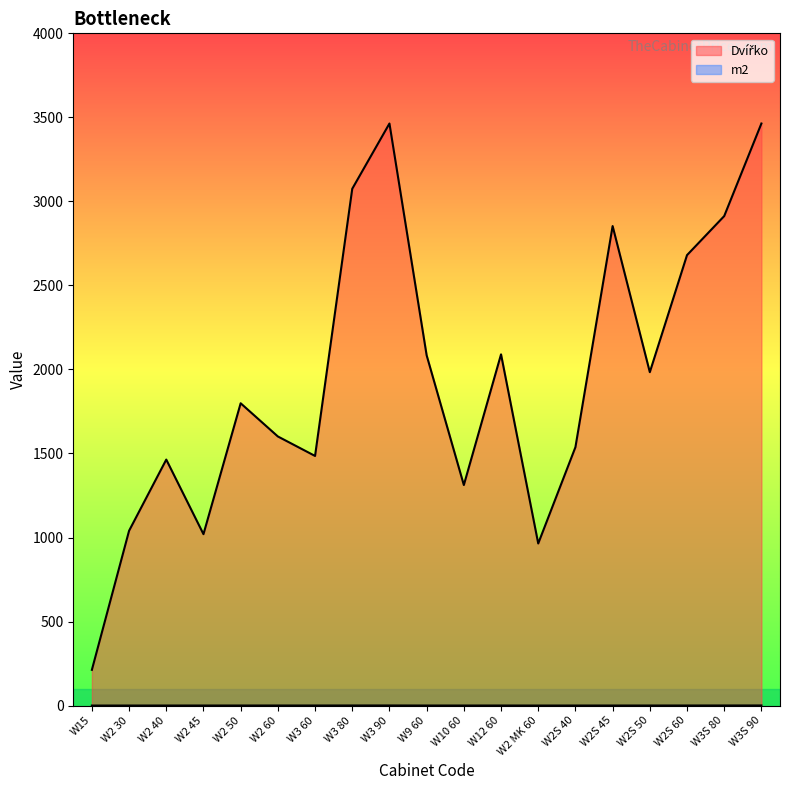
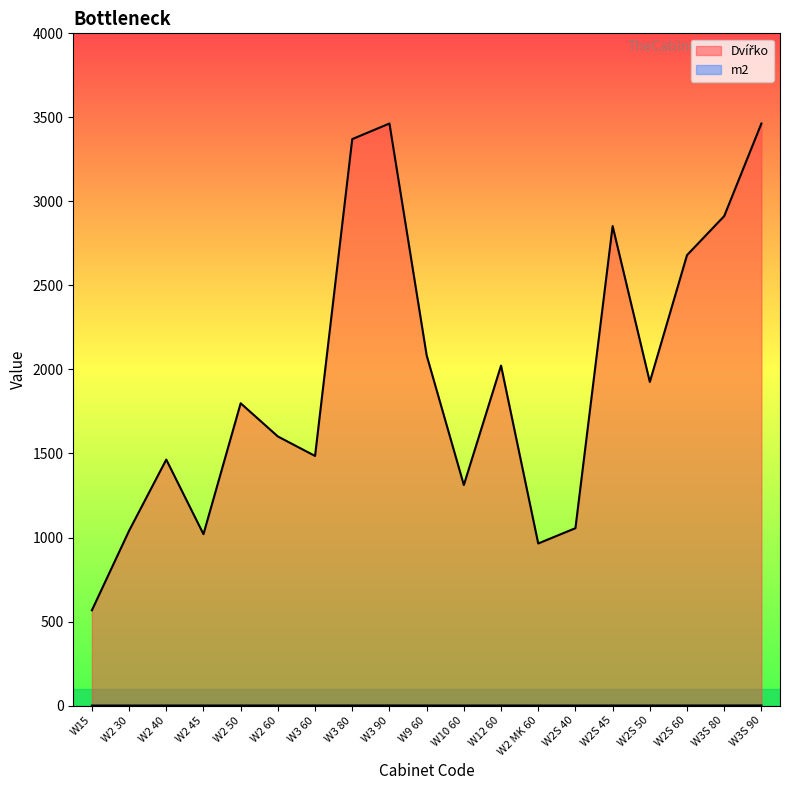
Dvířko, W15: 210 -> 570
Dvířko, W3 80: 3080 -> 3370
Dvířko, W12 60: 2090 -> 2020
Dvířko, W2S 40: 1540 -> 1060
Dvířko, W2S 50: 1980 -> 1930
